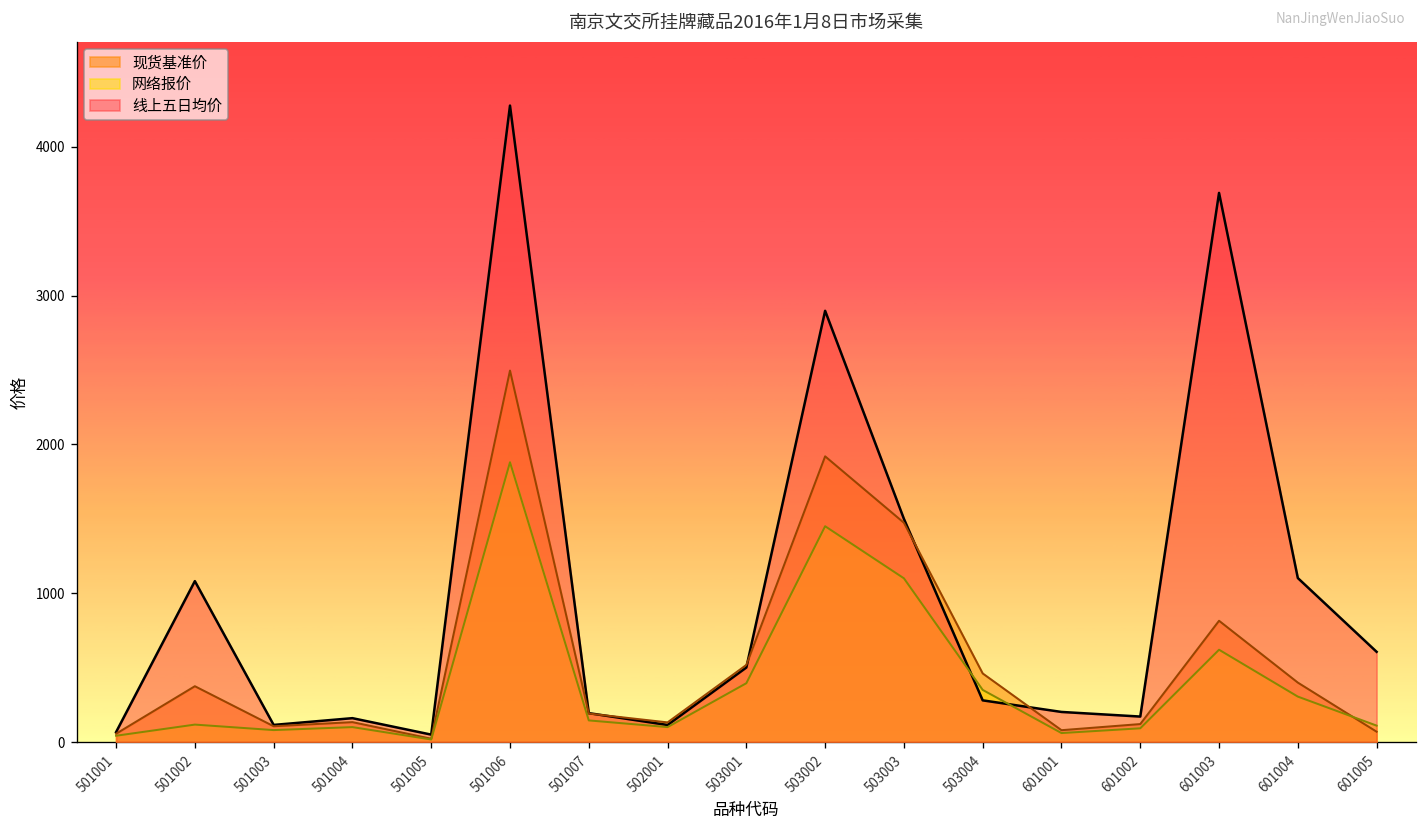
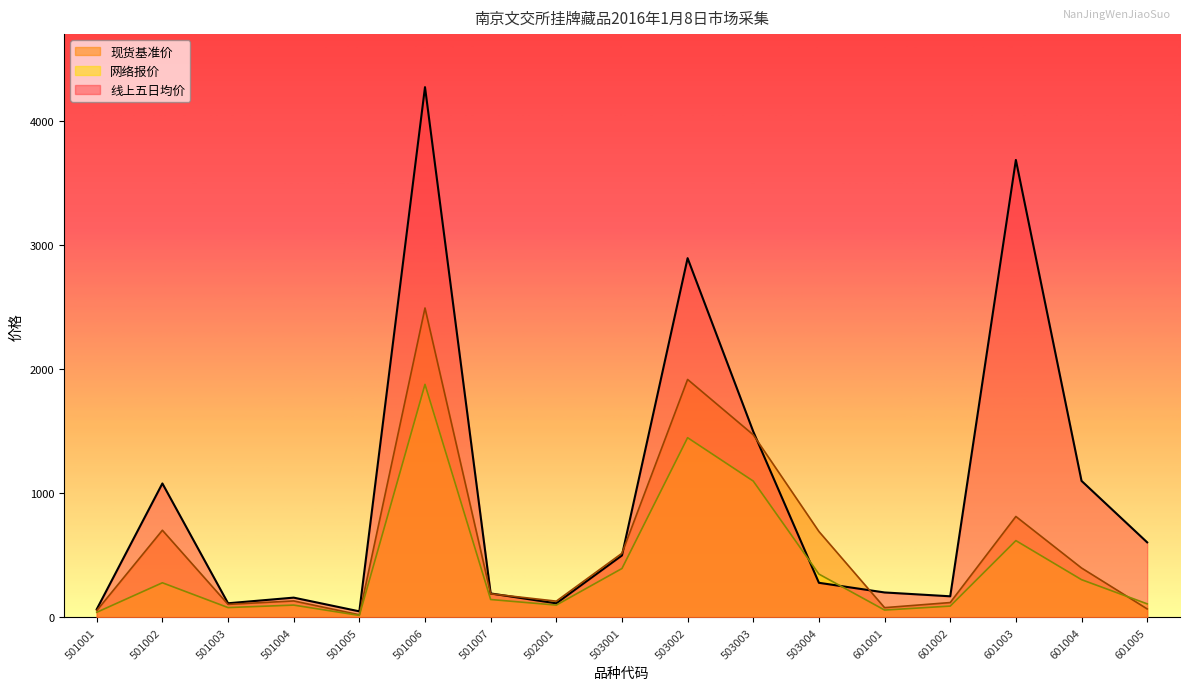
现货基准价, 501002: 370 -> 700
网络报价, 501002: 120 -> 280
现货基准价, 503004: 460 -> 690
